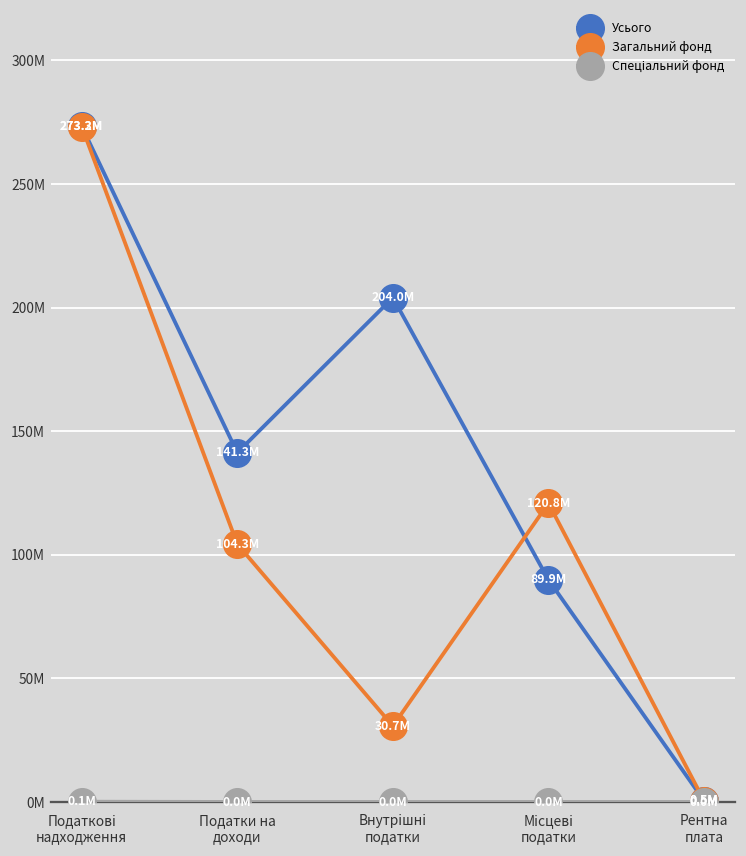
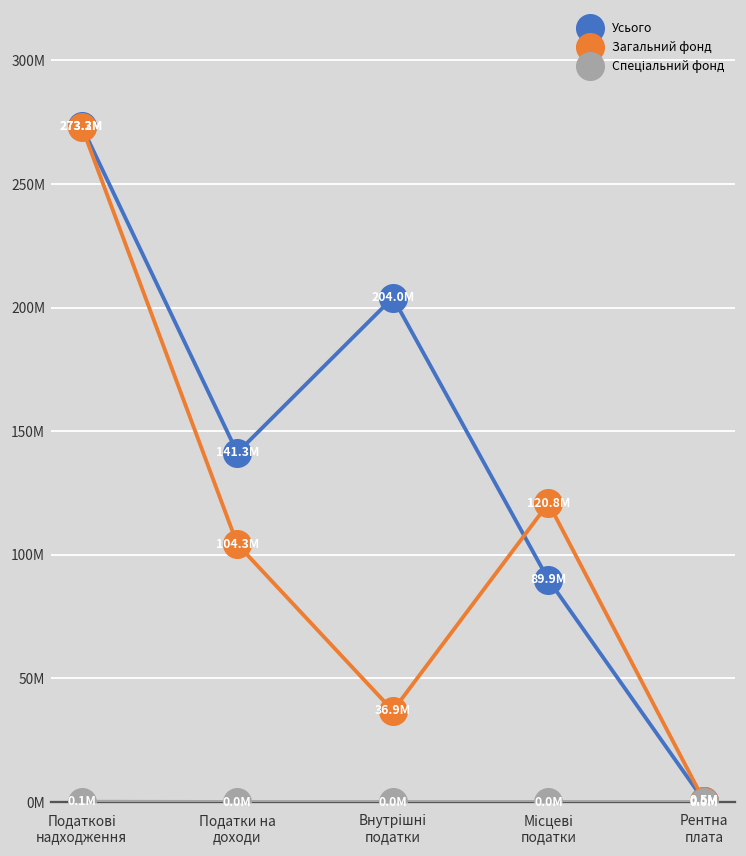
Загальний фонд, Внутрішні податки: 30.7M -> 36.9M
